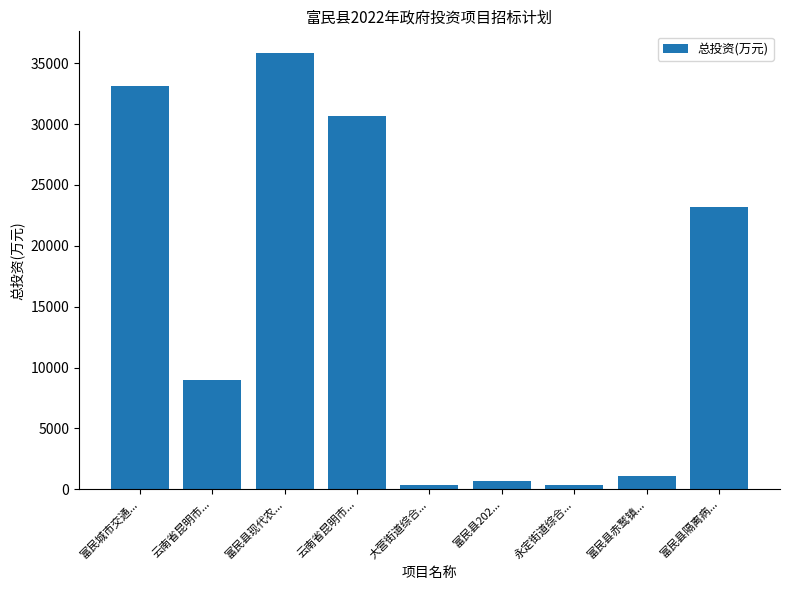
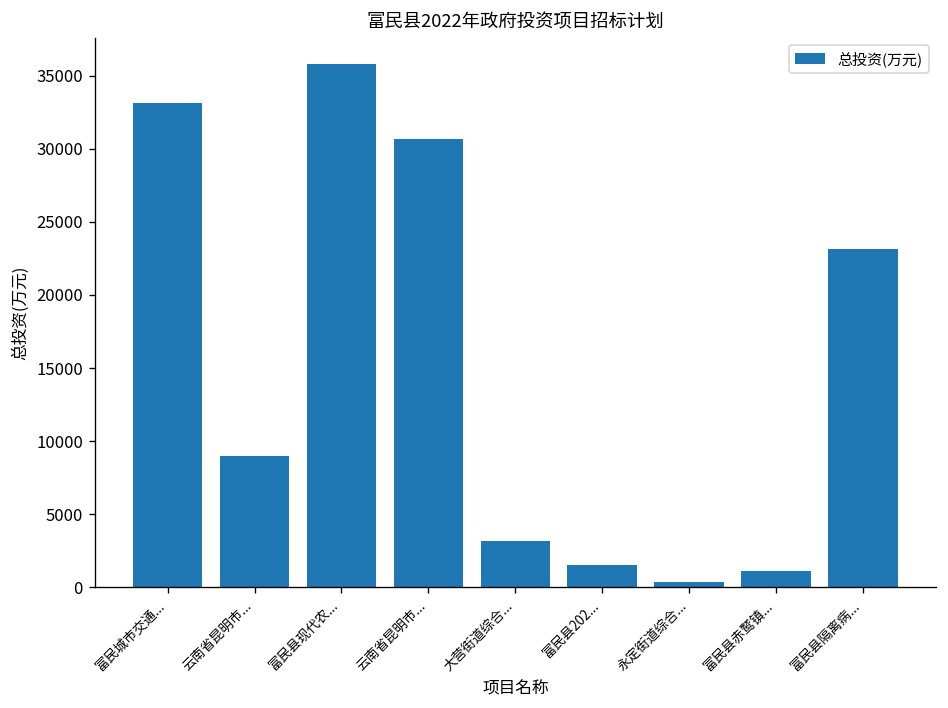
大营街道综合...: 400 -> 3200
富民县202...: 700 -> 1500
